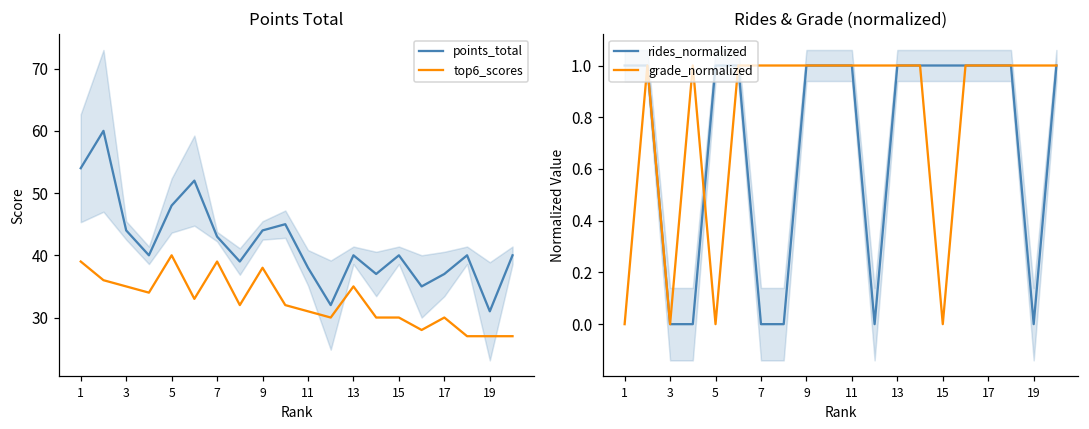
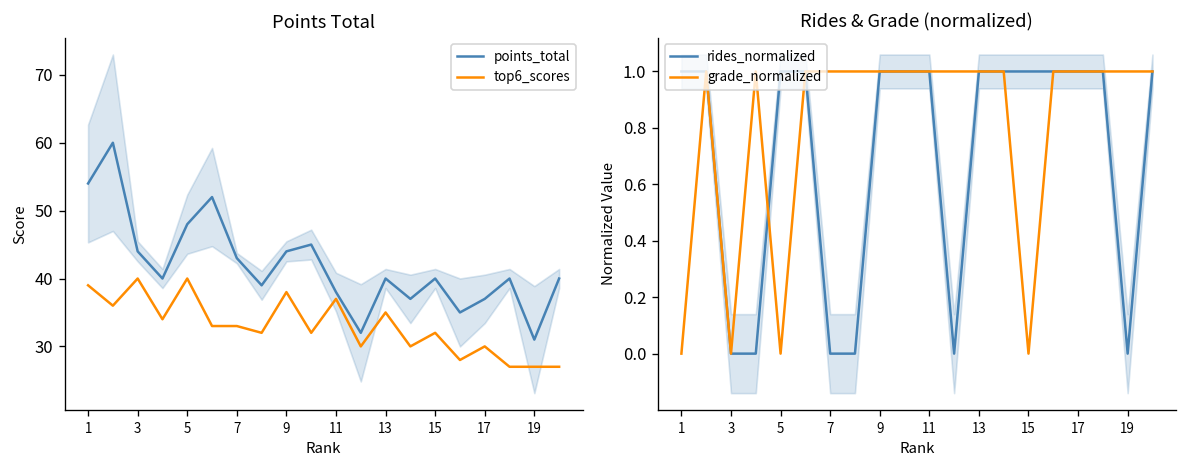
Points Total, top6_scores, 3: 35 -> 40
Points Total, top6_scores, 7: 39 -> 33
Points Total, top6_scores, 11: 31 -> 37
Points Total, top6_scores, 15: 30 -> 32
